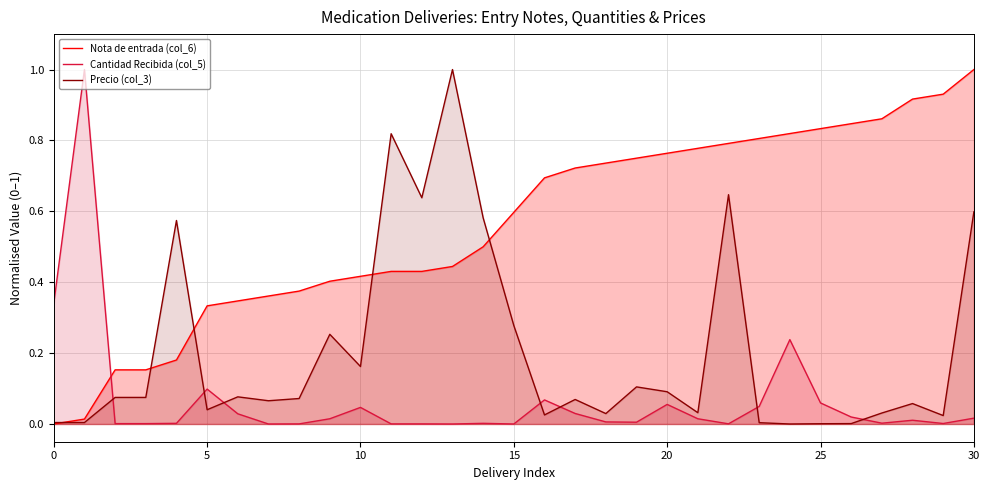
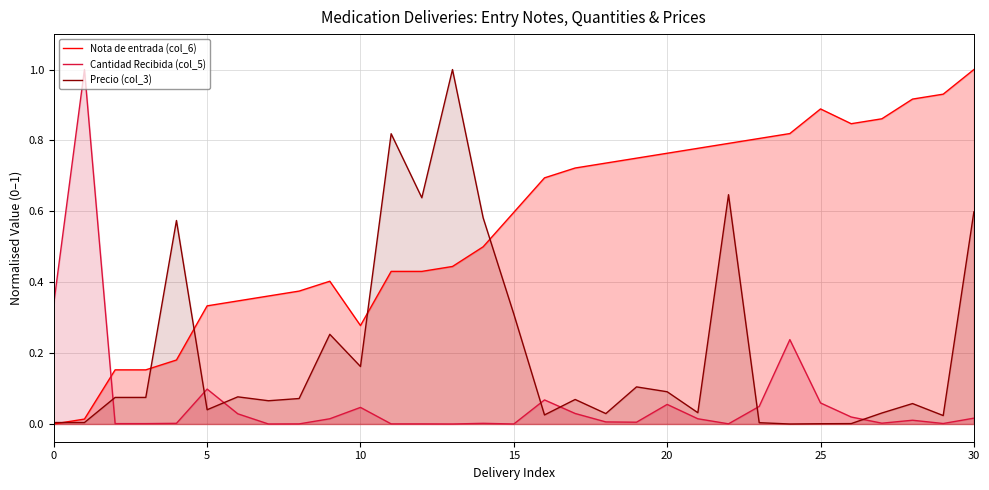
Nota de entrada (col_6), 10: 0.42 -> 0.28
Precio (col_3), 15: 0.28 -> 0.31
Nota de entrada (col_6), 25: 0.83 -> 0.89
